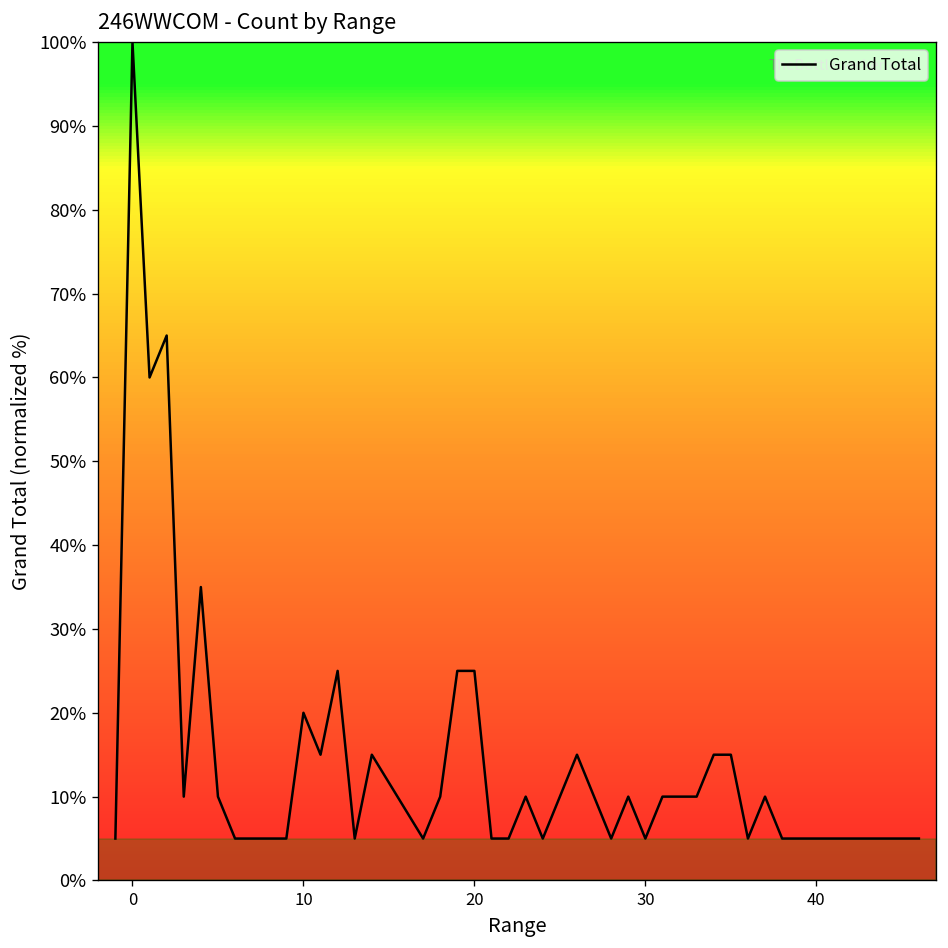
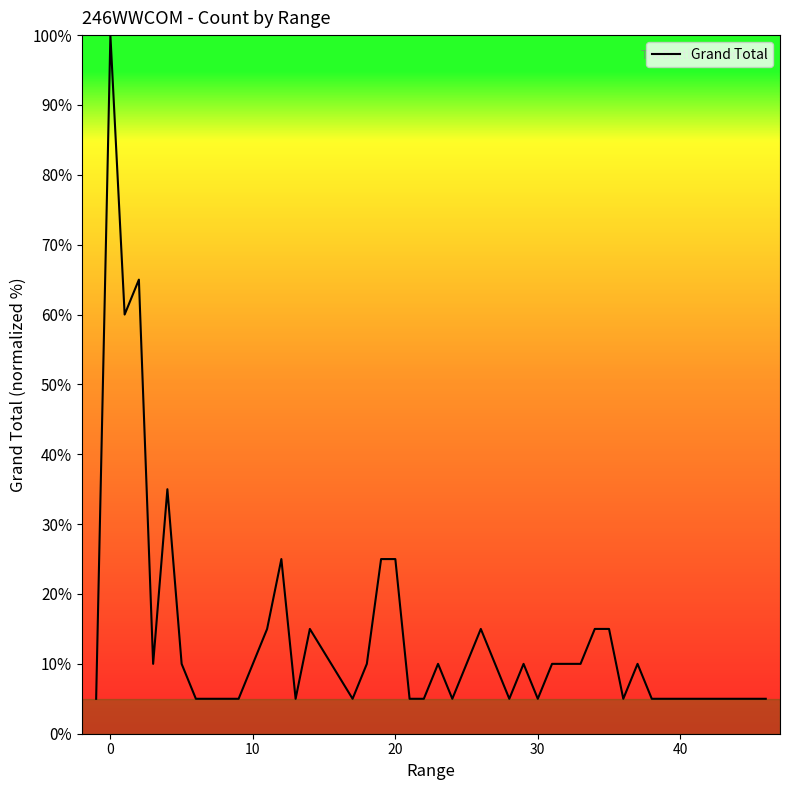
10: 20% -> 10%
